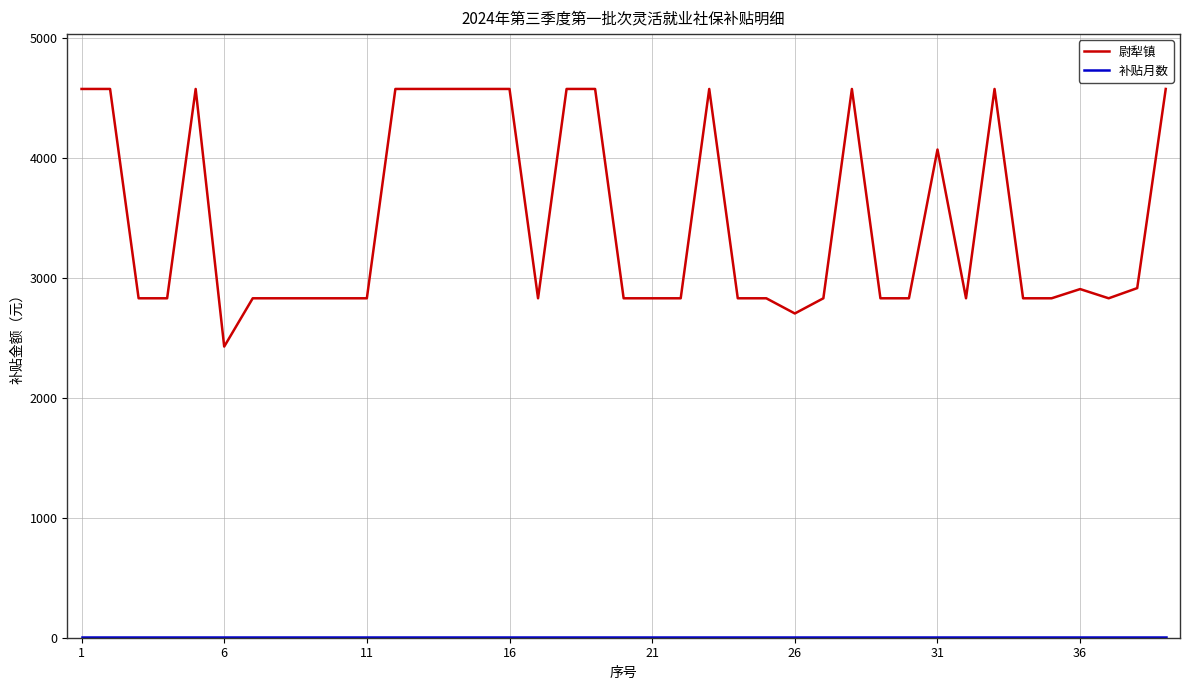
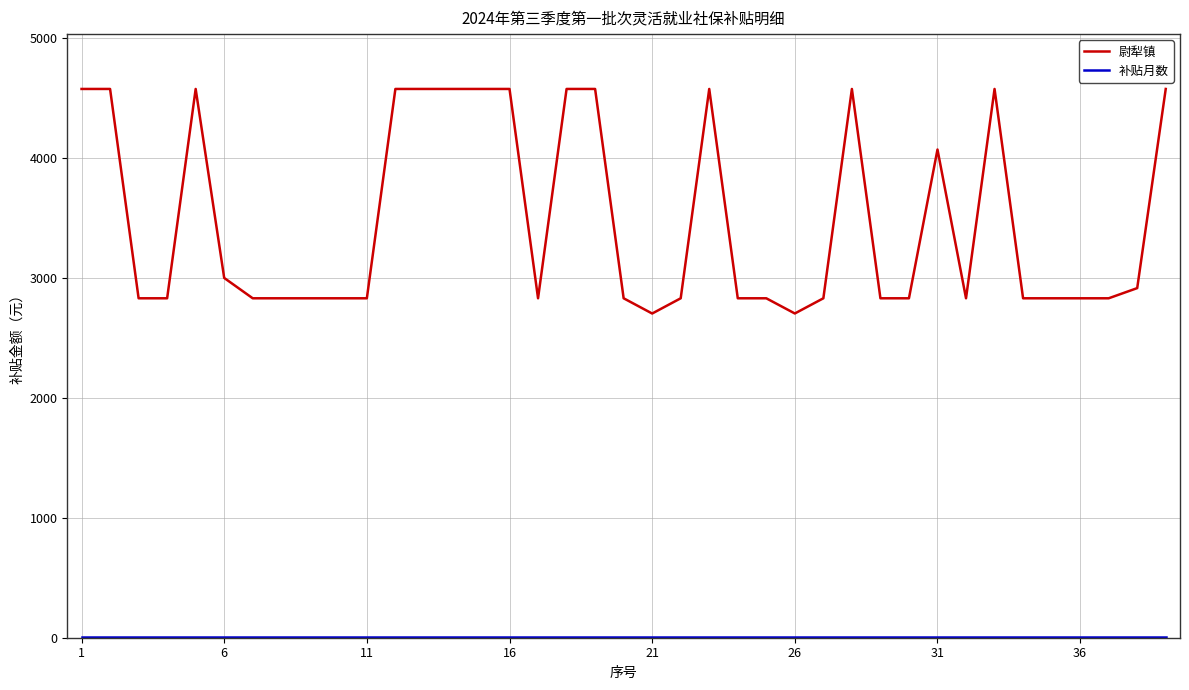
尉犁镇, 6: 2430 -> 3000
尉犁镇, 21: 2830 -> 2700
尉犁镇, 36: 2910 -> 2830
